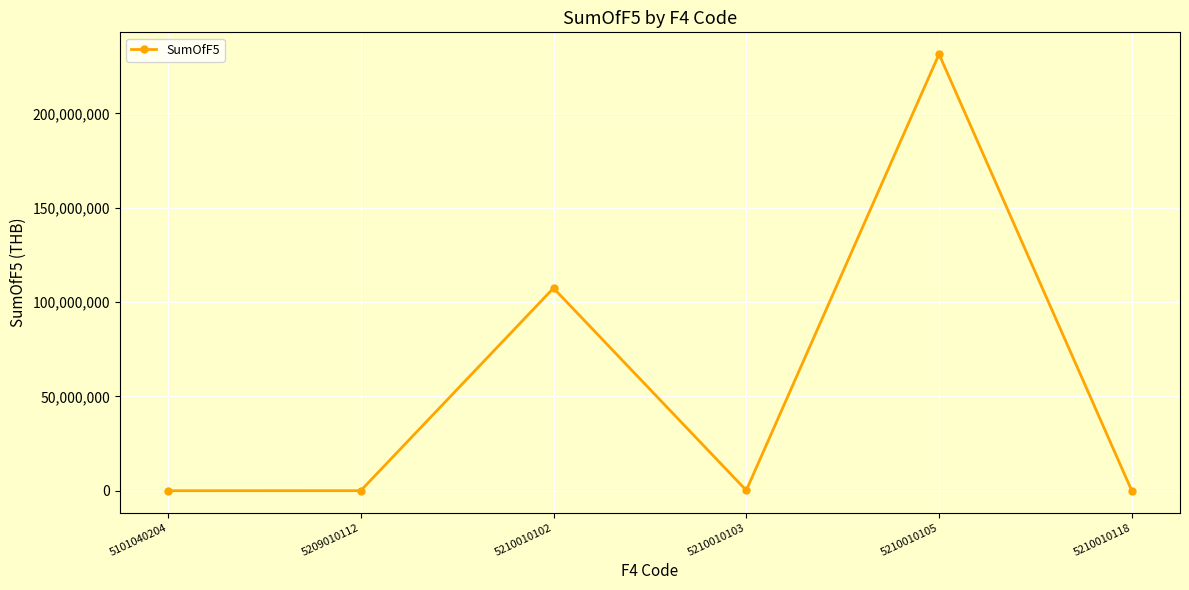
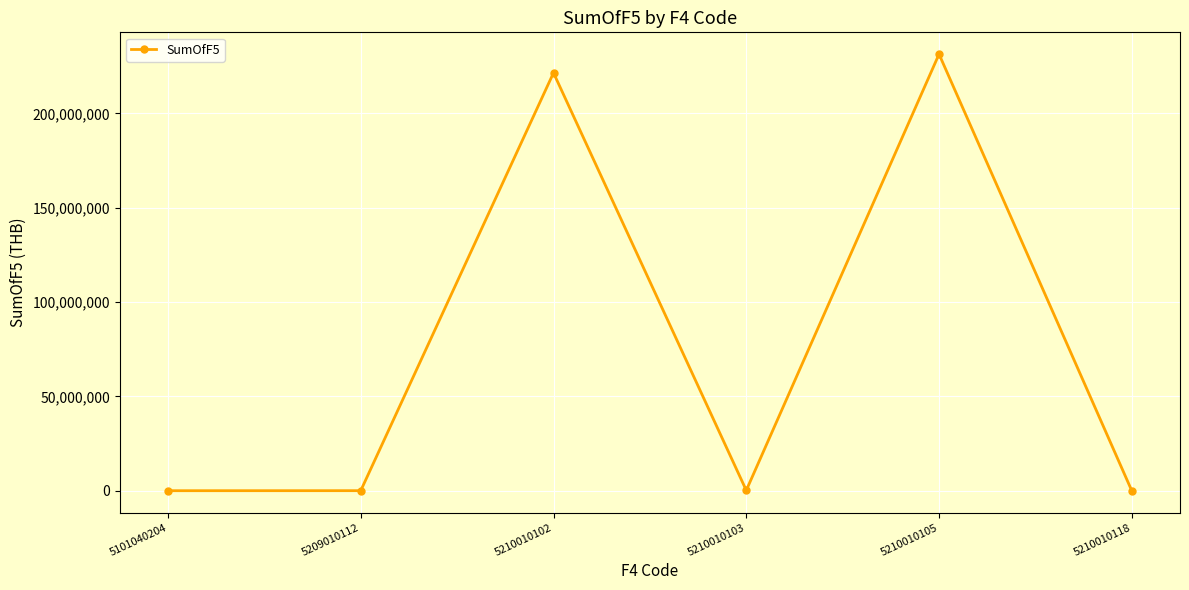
5210010102: 107,000,000 -> 221,000,000
